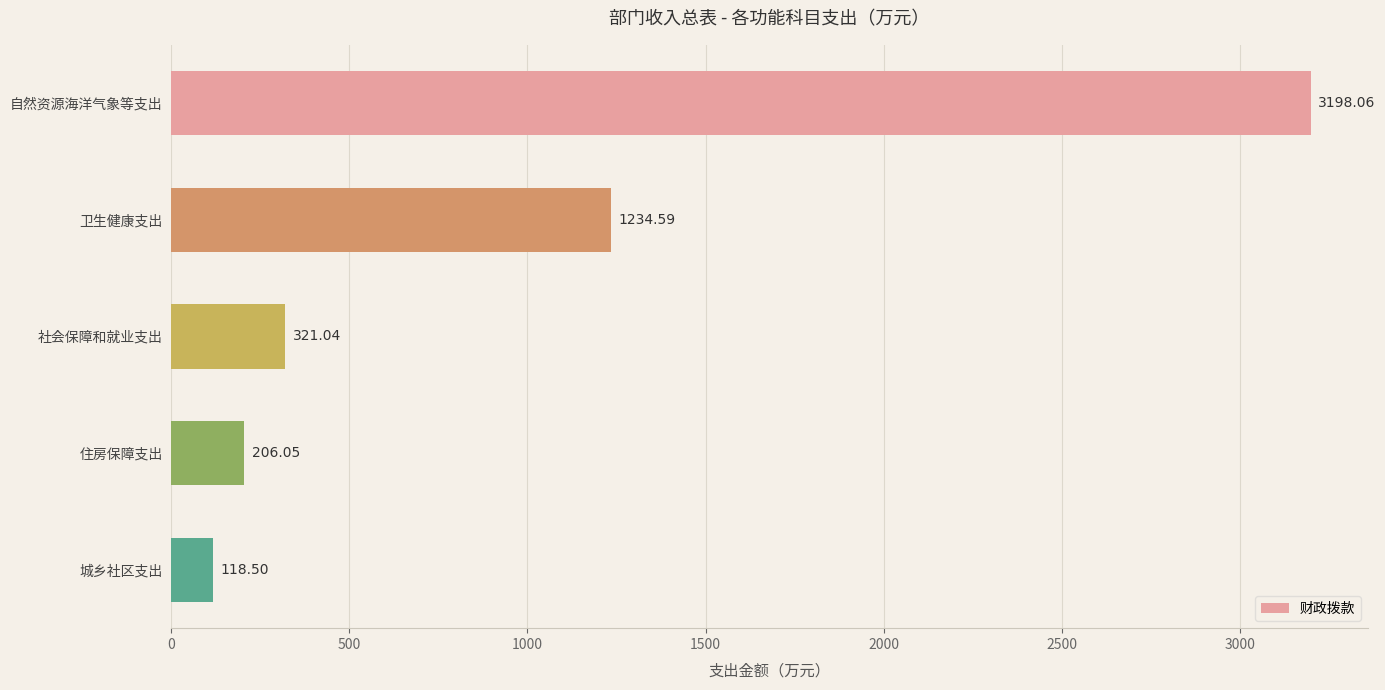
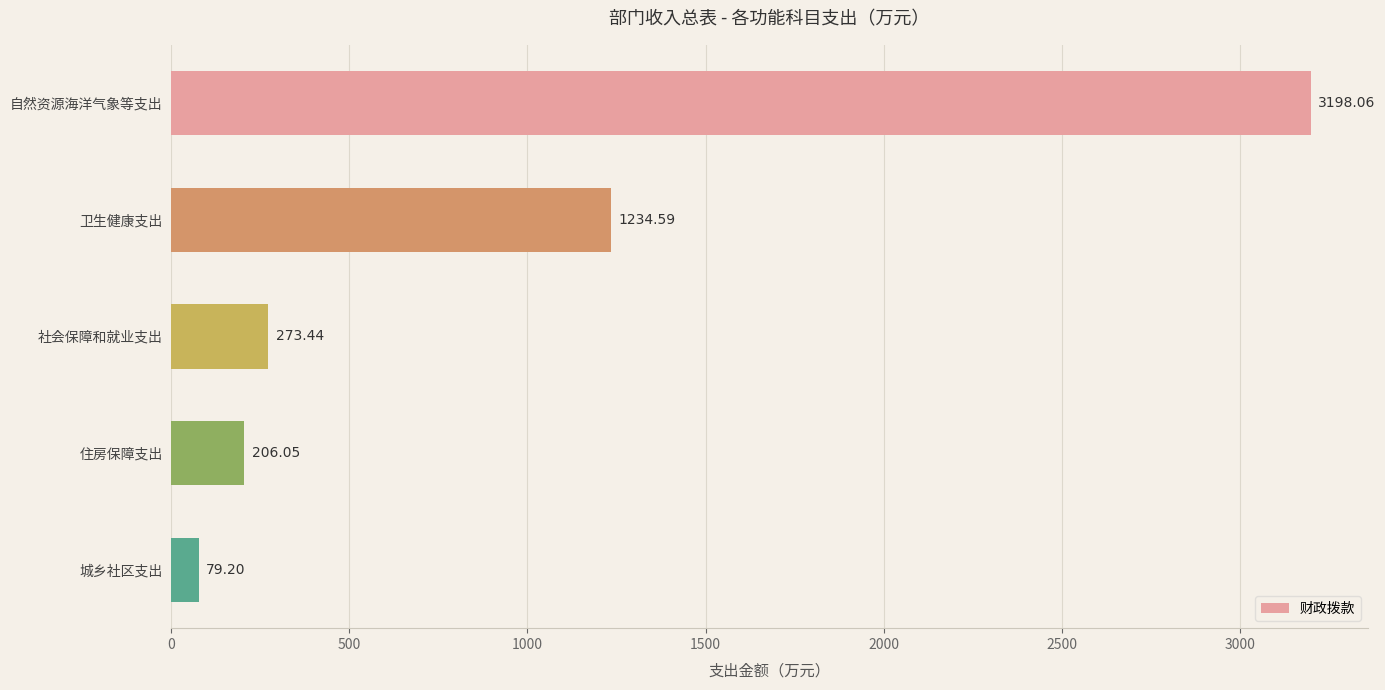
社会保障和就业支出: 321.04 -> 273.44
城乡社区支出: 118.50 -> 79.20
